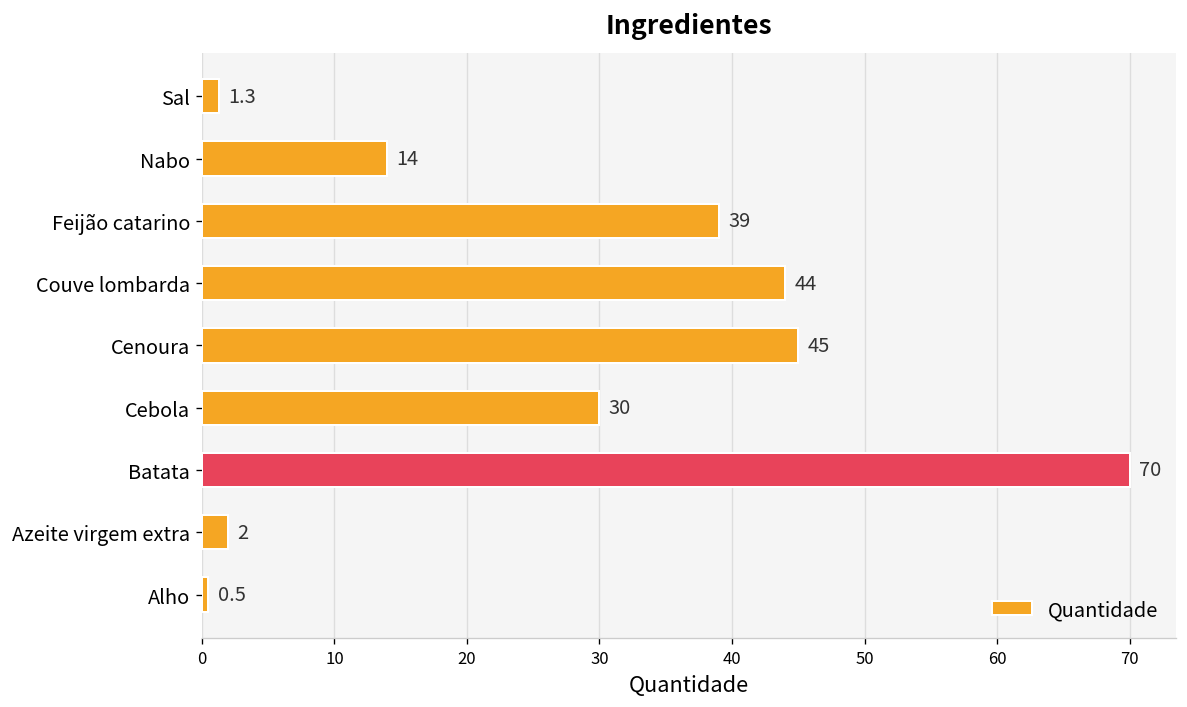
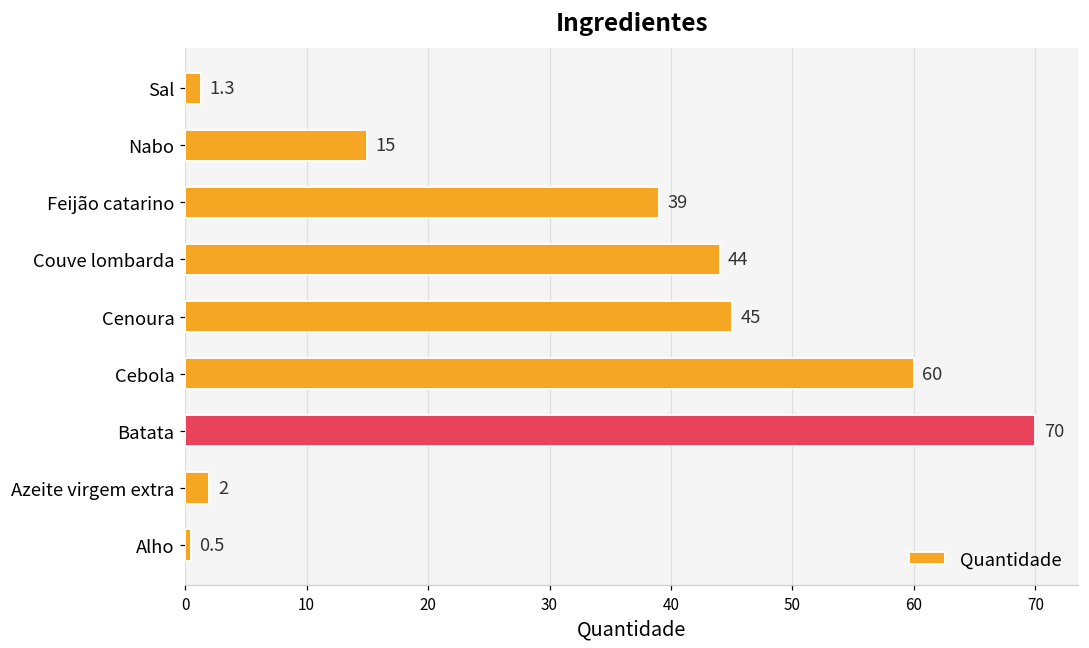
Nabo: 14 -> 15
Cebola: 30 -> 60
